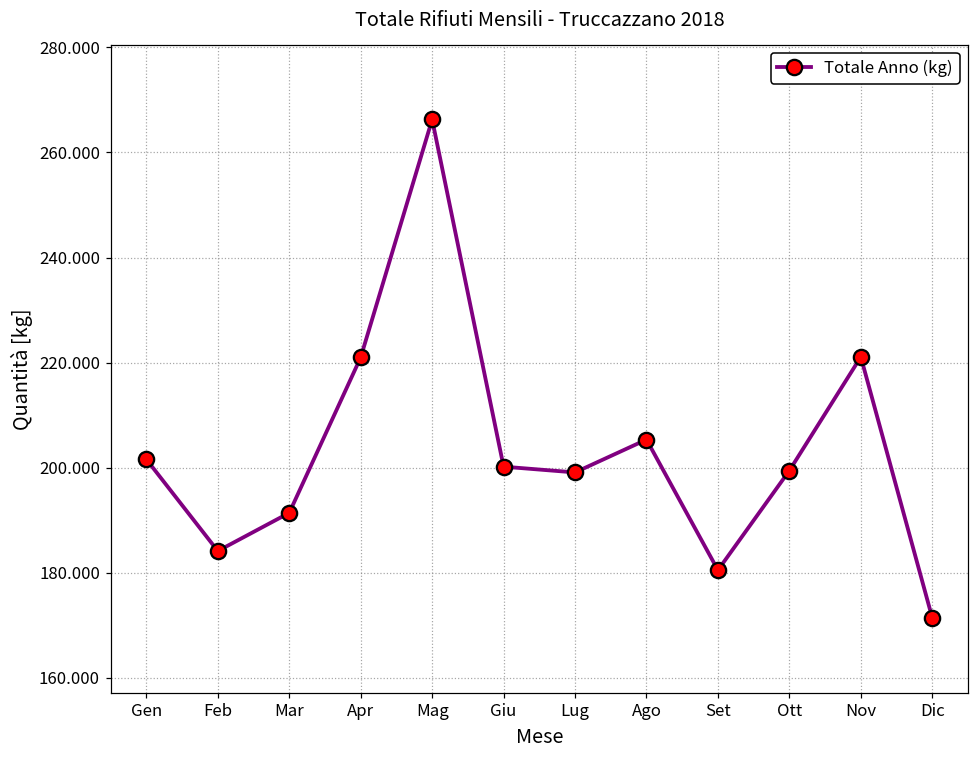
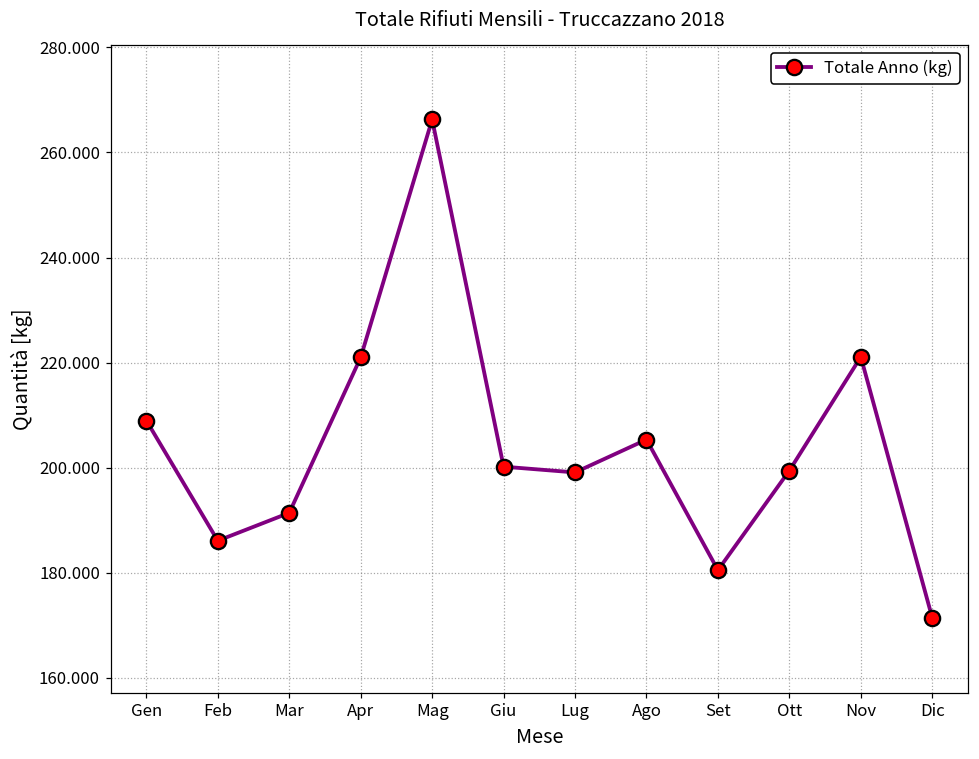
Gen: 202 -> 209
Feb: 184 -> 186
